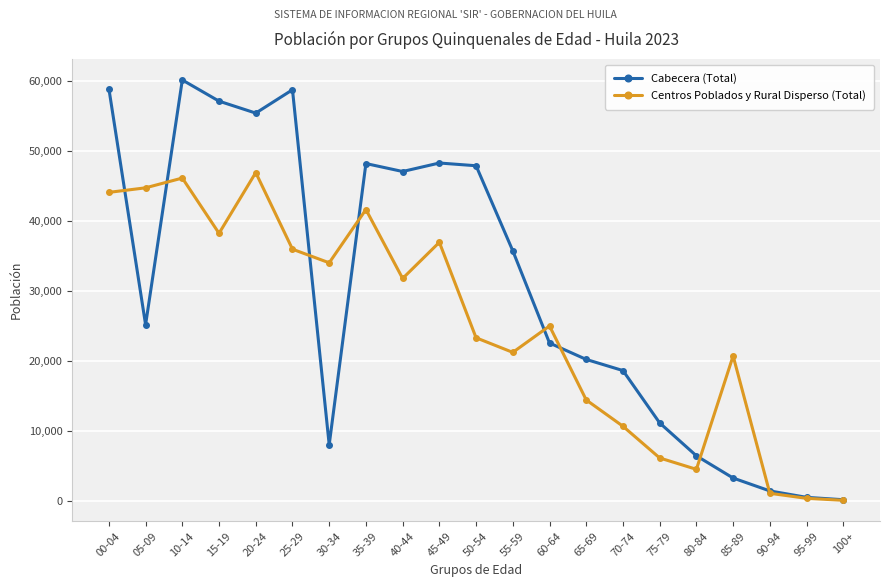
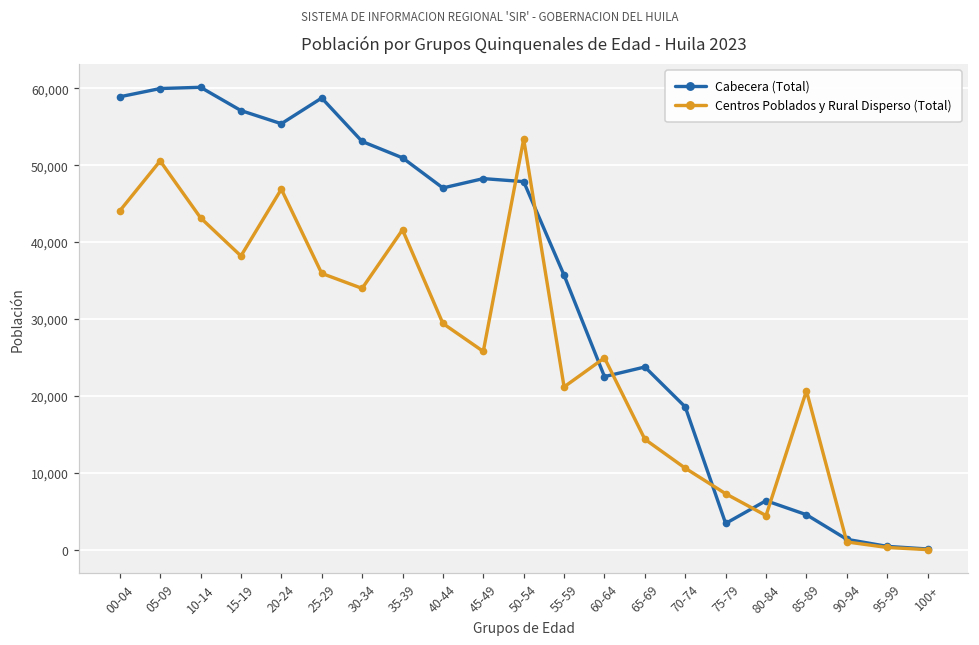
Cabecera (Total), 05-09: 25,000 -> 60,000
Centros Poblados y Rural Disperso (Total), 05-09: 45,000 -> 51,000
Centros Poblados y Rural Disperso (Total), 10-14: 46,000 -> 43,000
Cabecera (Total), 30-34: 8,000 -> 53,000
Cabecera (Total), 35-39: 48,000 -> 51,000
Centros Poblados y Rural Disperso (Total), 40-44: 32,000 -> 29,000
Centros Poblados y Rural Disperso (Total), 45-49: 37,000 -> 26,000
Centros Poblados y Rural Disperso (Total), 50-54: 23,000 -> 53,000
Cabecera (Total), 65-69: 20,000 -> 24,000
Cabecera (Total), 75-79: 11,000 -> 3,000
Centros Poblados y Rural Disperso (Total), 75-79: 6,000 -> 7,000
Cabecera (Total), 85-89: 3,000 -> 5,000
